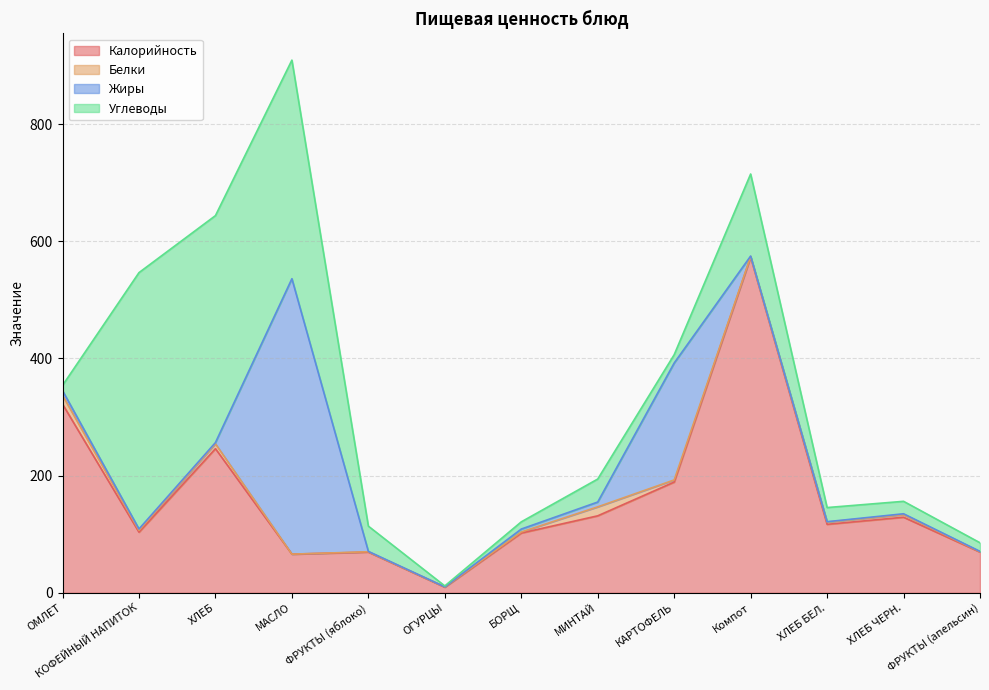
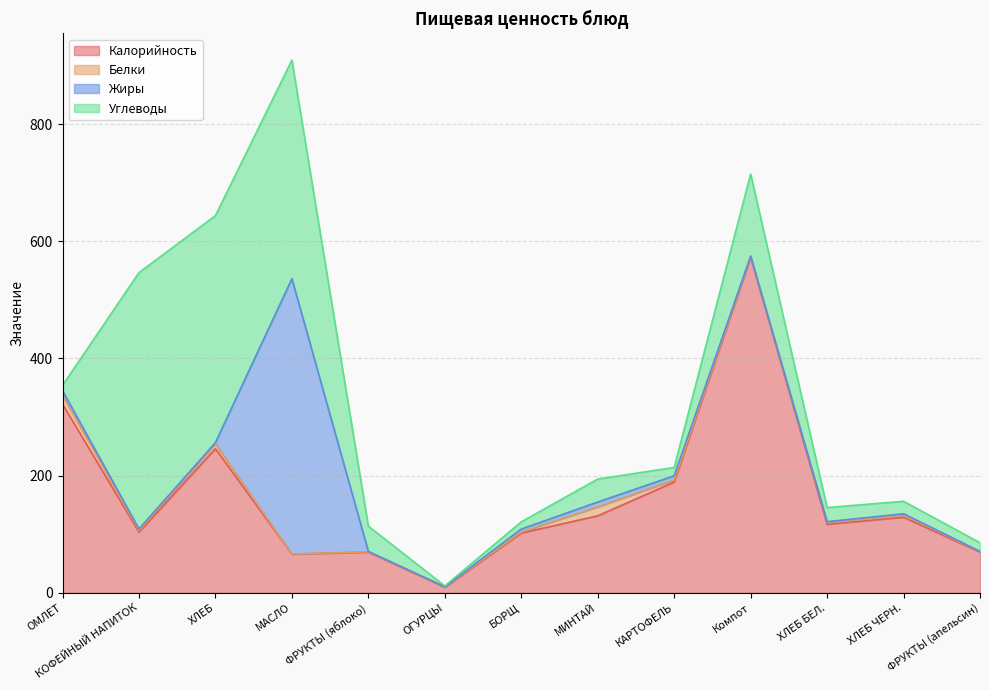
Жиры, КАРТОФЕЛЬ: 200 -> 10
